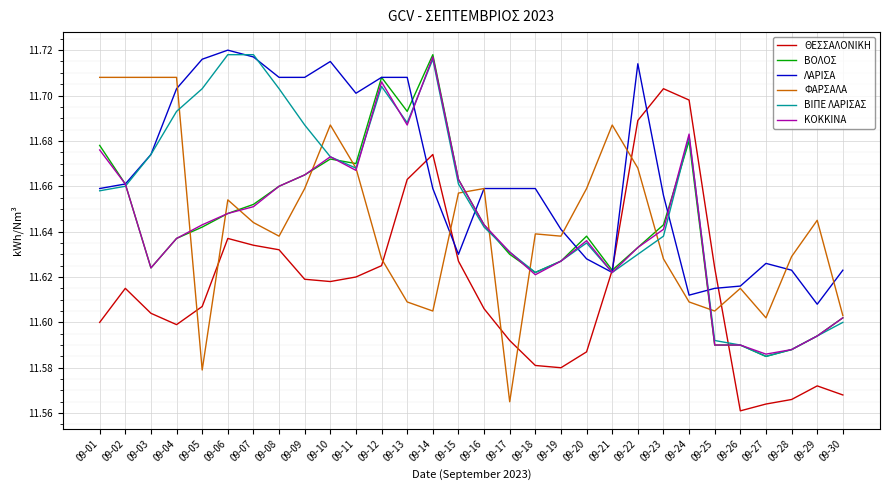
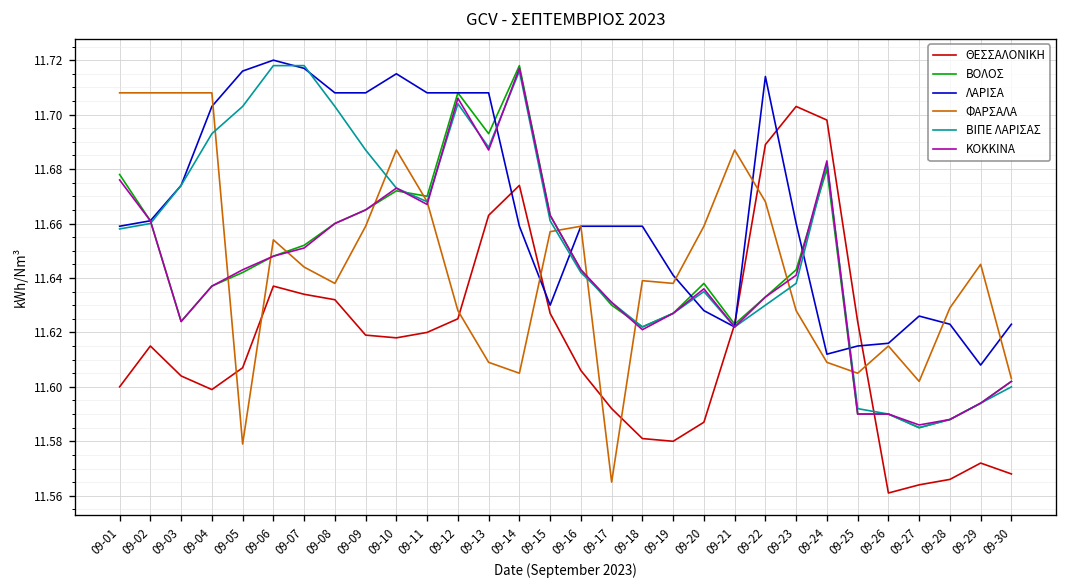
ΛΑΡΙΣΑ, 09-11: 11.701 -> 11.708
ΛΑΡΙΣΑ, 09-23: 11.656 -> 11.660
